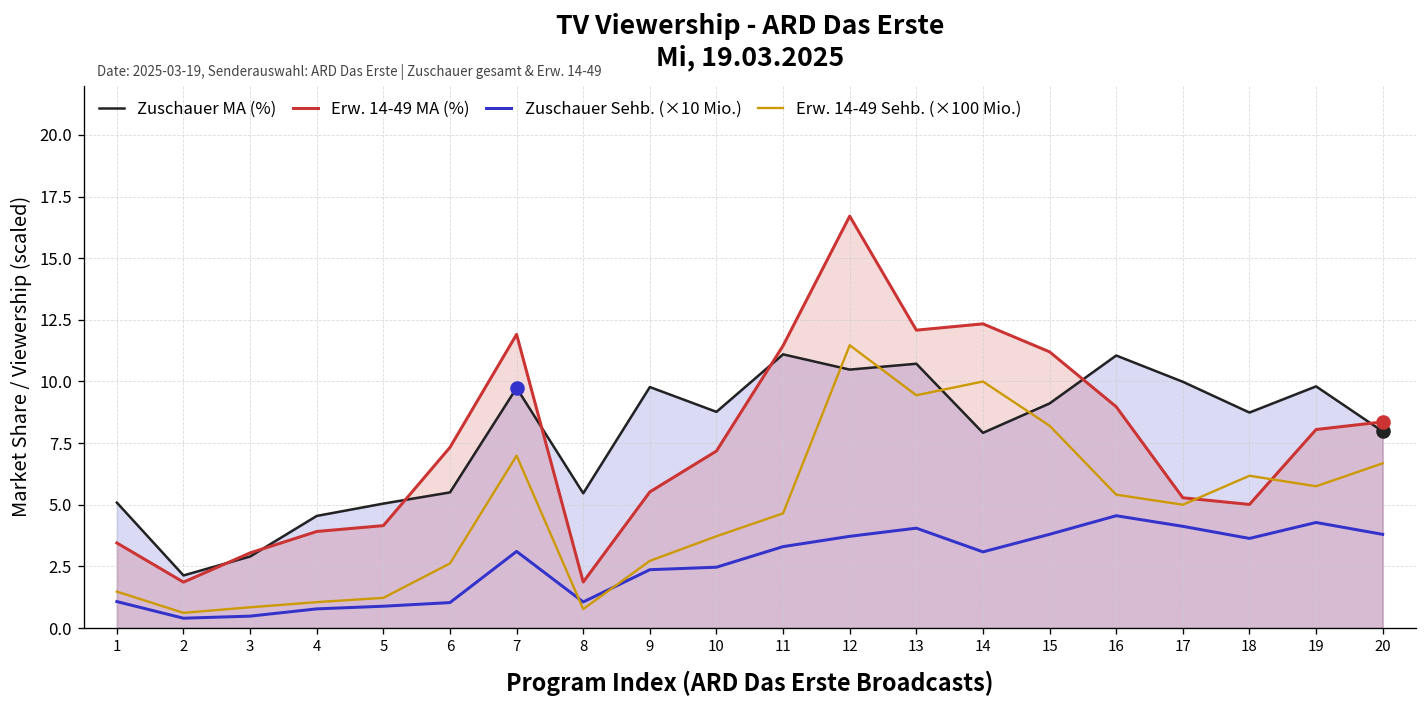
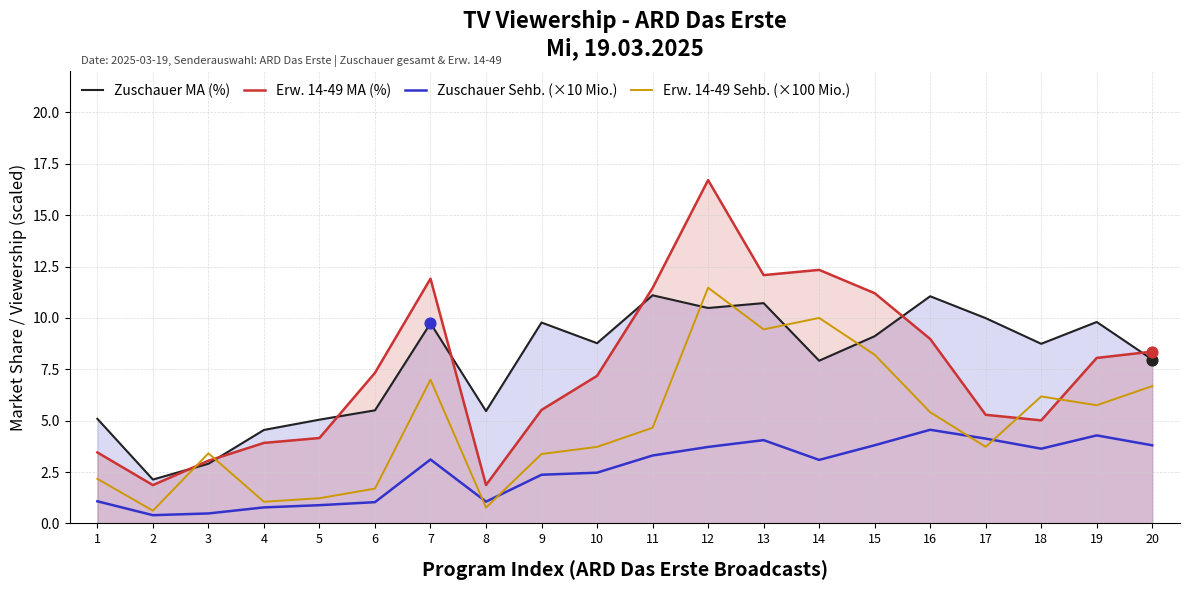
Erw. 14-49 Sehb. (×100 Mio.), 1: 1.5 -> 2.2
Erw. 14-49 Sehb. (×100 Mio.), 3: 0.8 -> 3.4
Erw. 14-49 Sehb. (×100 Mio.), 6: 2.6 -> 1.7
Erw. 14-49 Sehb. (×100 Mio.), 9: 2.7 -> 3.4
Erw. 14-49 Sehb. (×100 Mio.), 17: 5.0 -> 3.7
